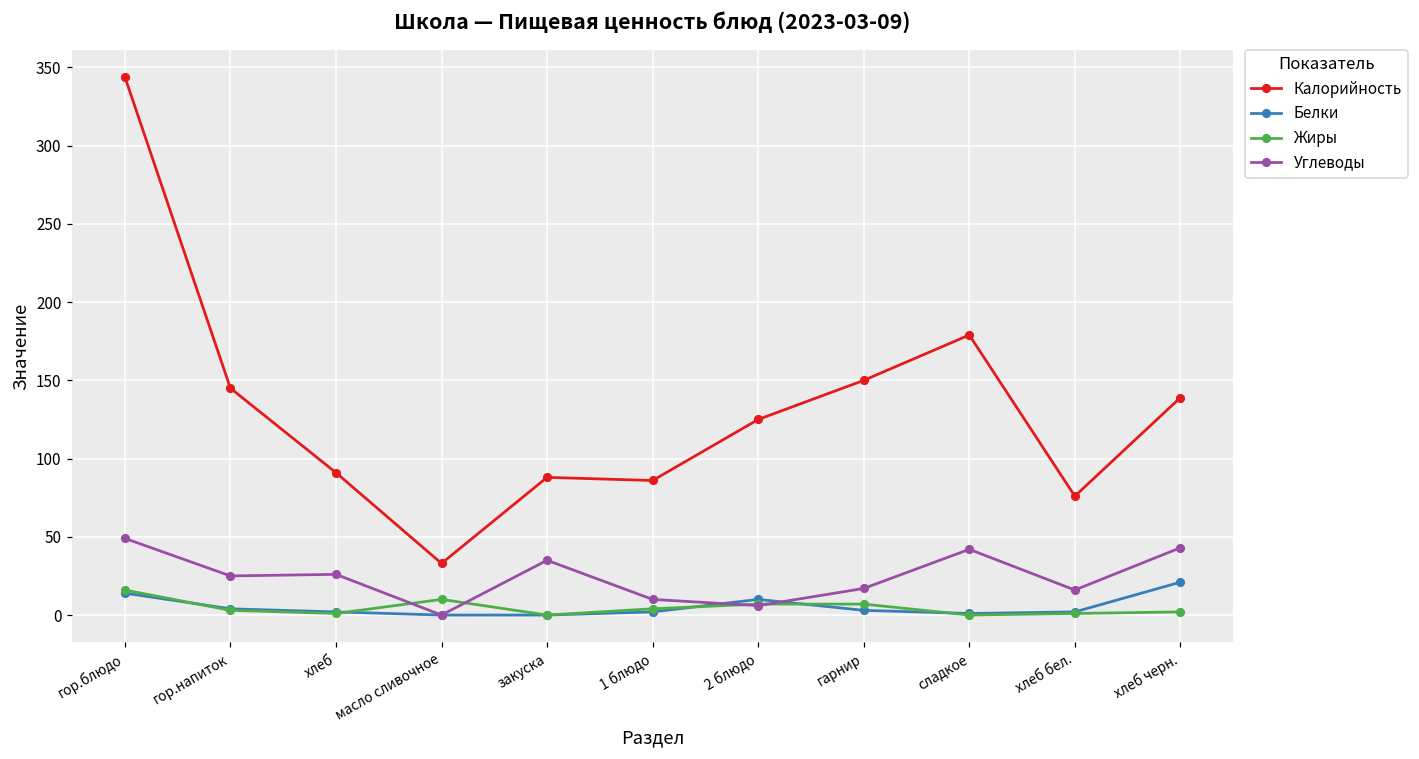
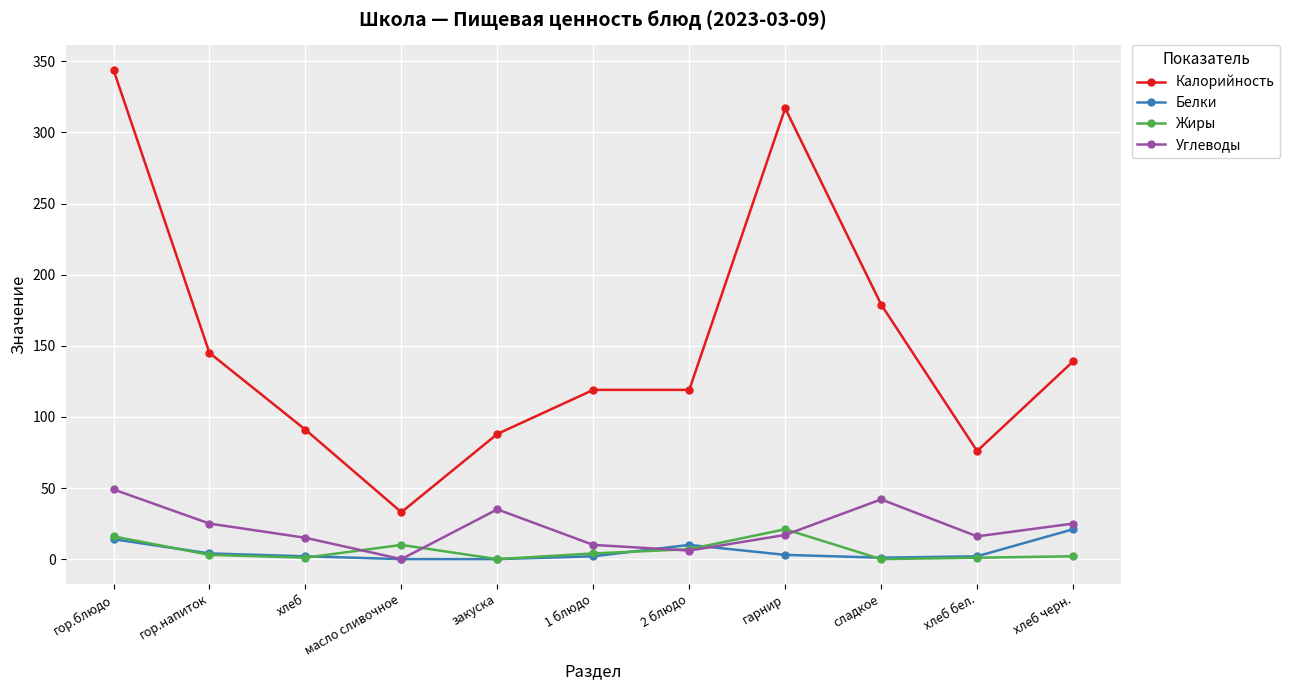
Углеводы, хлеб: 26 -> 15
Калорийность, 1 блюдо: 86 -> 119
Калорийность, 2 блюдо: 125 -> 119
Калорийность, гарнир: 150 -> 317
Жиры, гарнир: 7 -> 21
Углеводы, хлеб черн.: 43 -> 25
